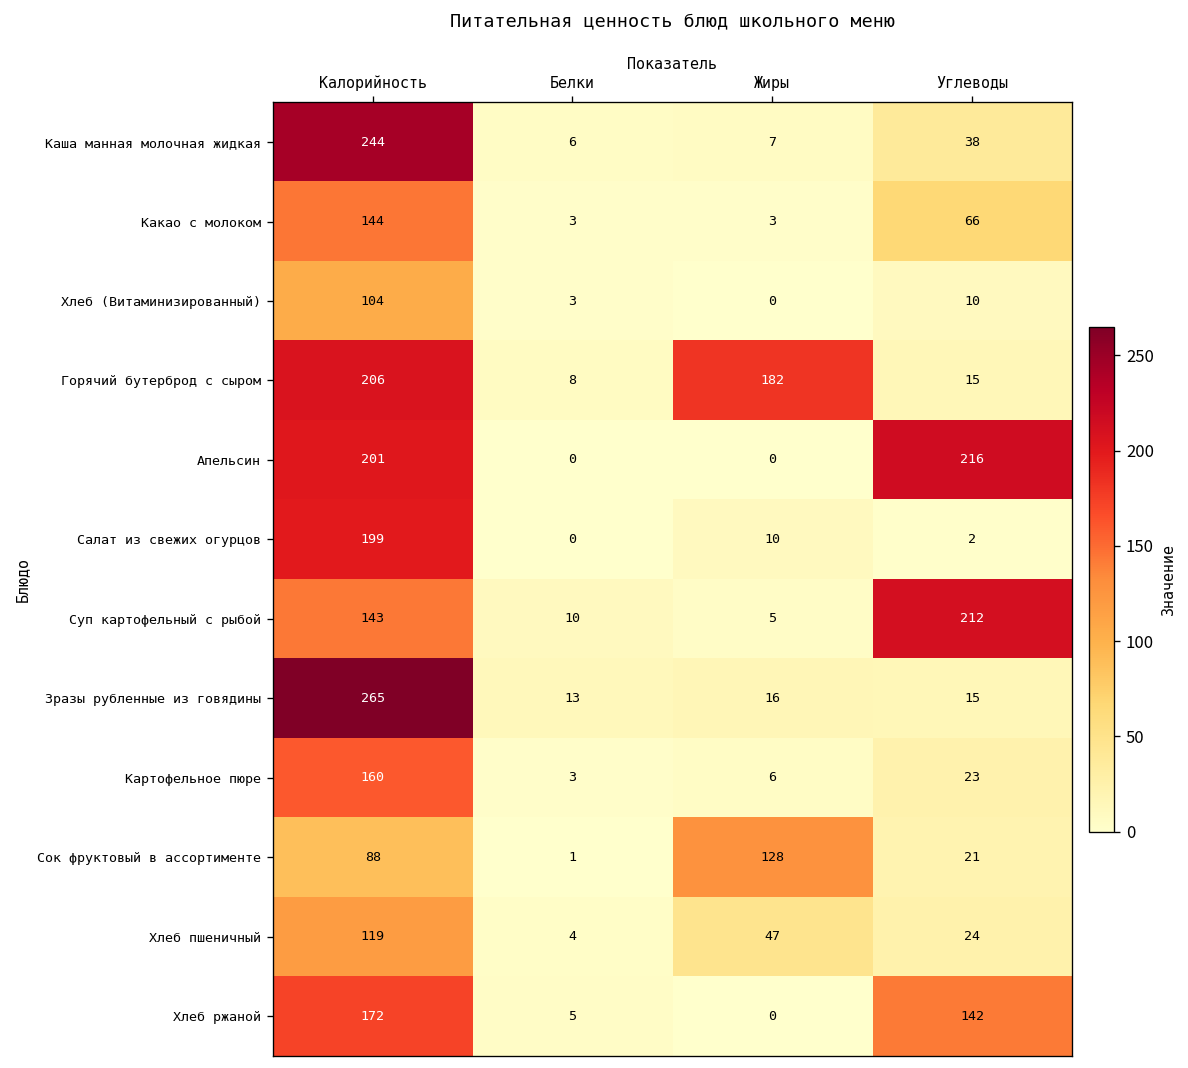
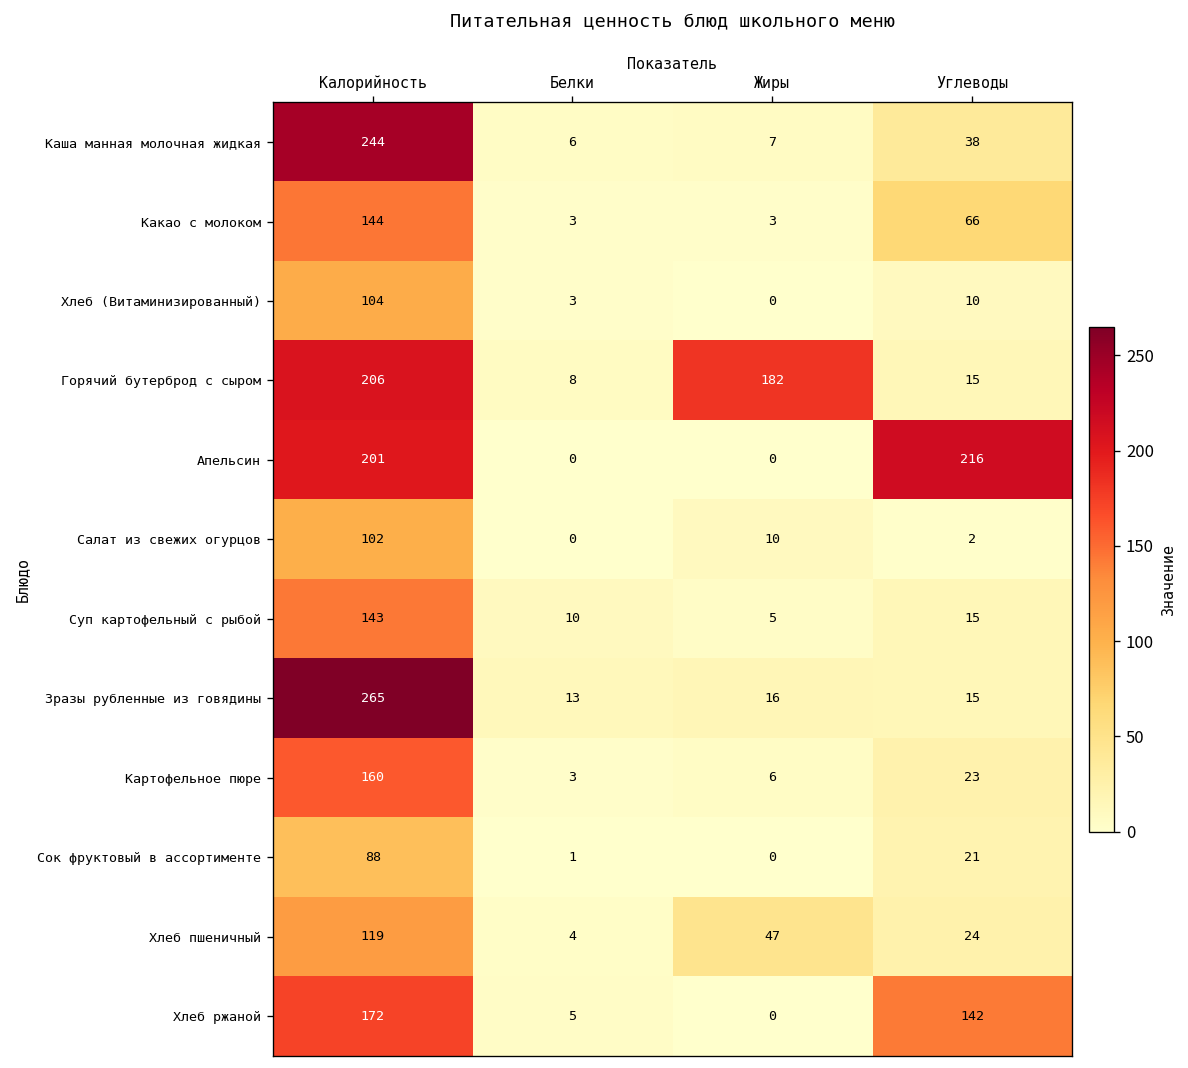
Салат из свежих огурцов, Калорийность: 199 -> 102
Суп картофельный с рыбой, Углеводы: 212 -> 15
Сок фруктовый в ассортименте, Жиры: 128 -> 0
